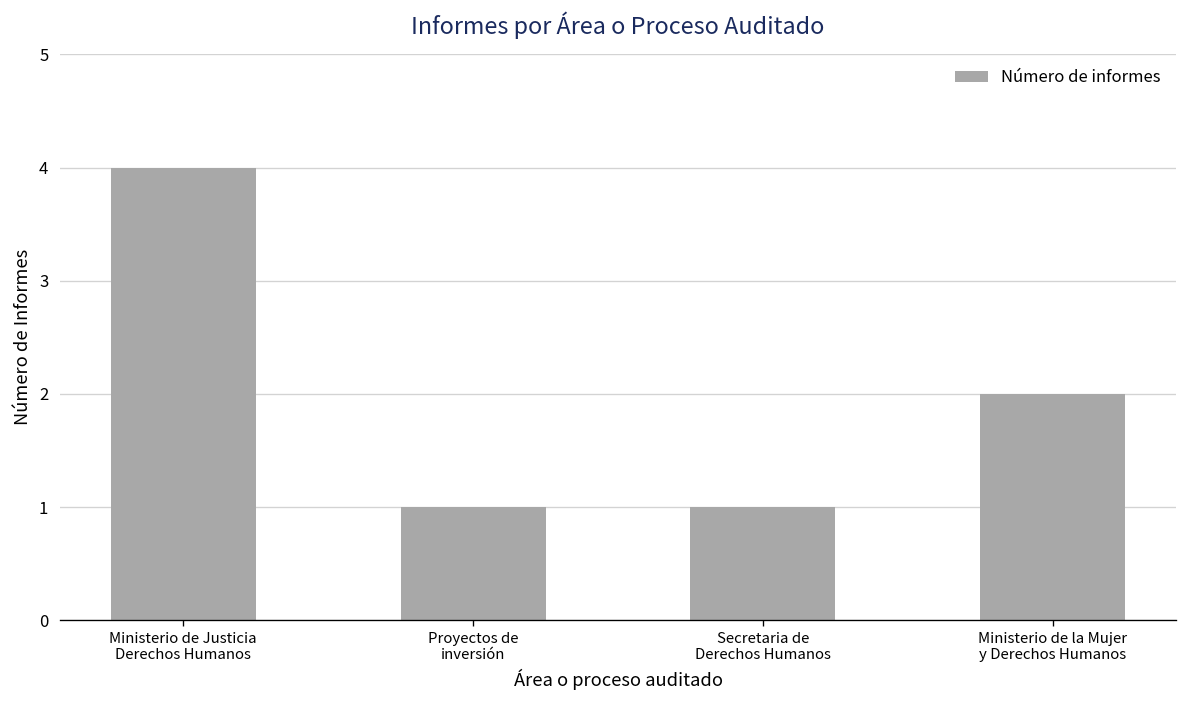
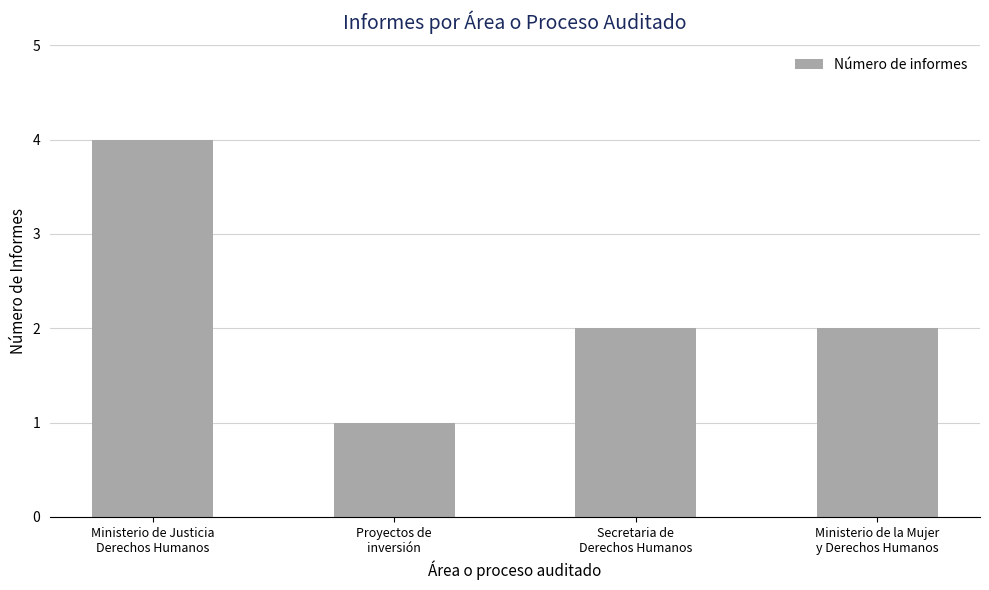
Secretaria de Derechos Humanos: 1 -> 2
